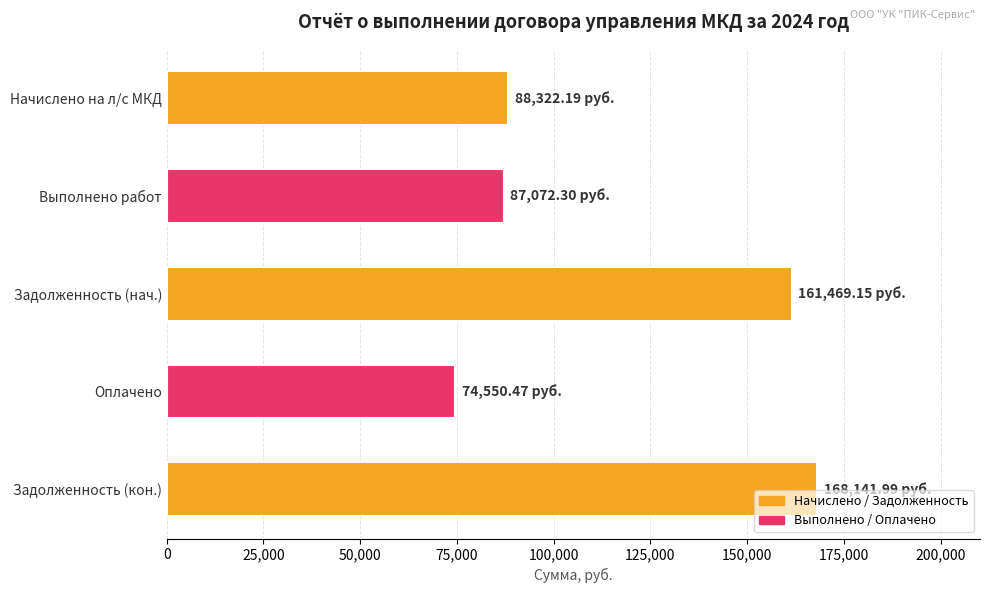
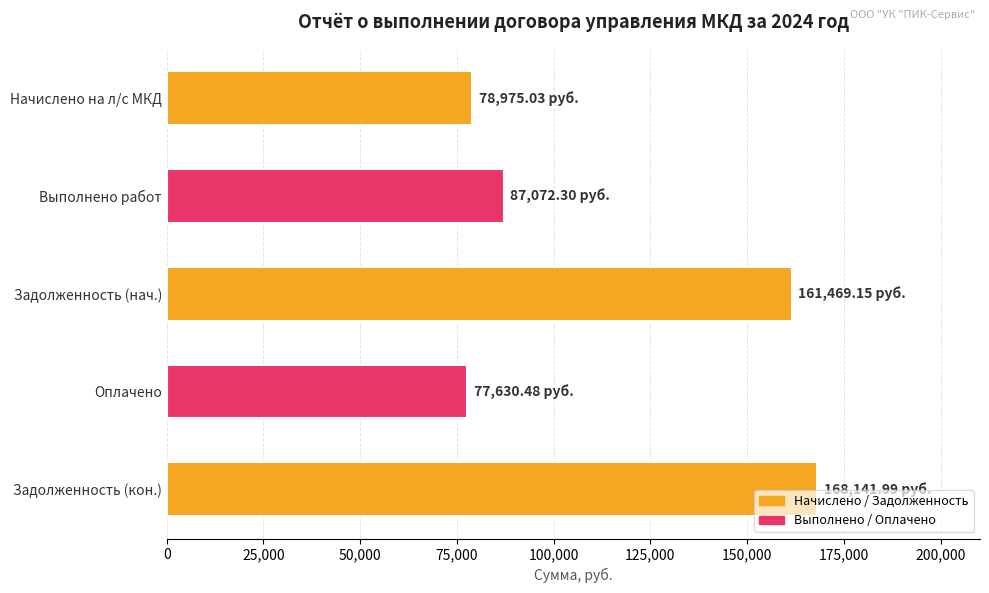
Начислено на л/с МКД: 88,322.19 -> 78,975.03
Оплачено: 74,550.47 -> 77,630.48
